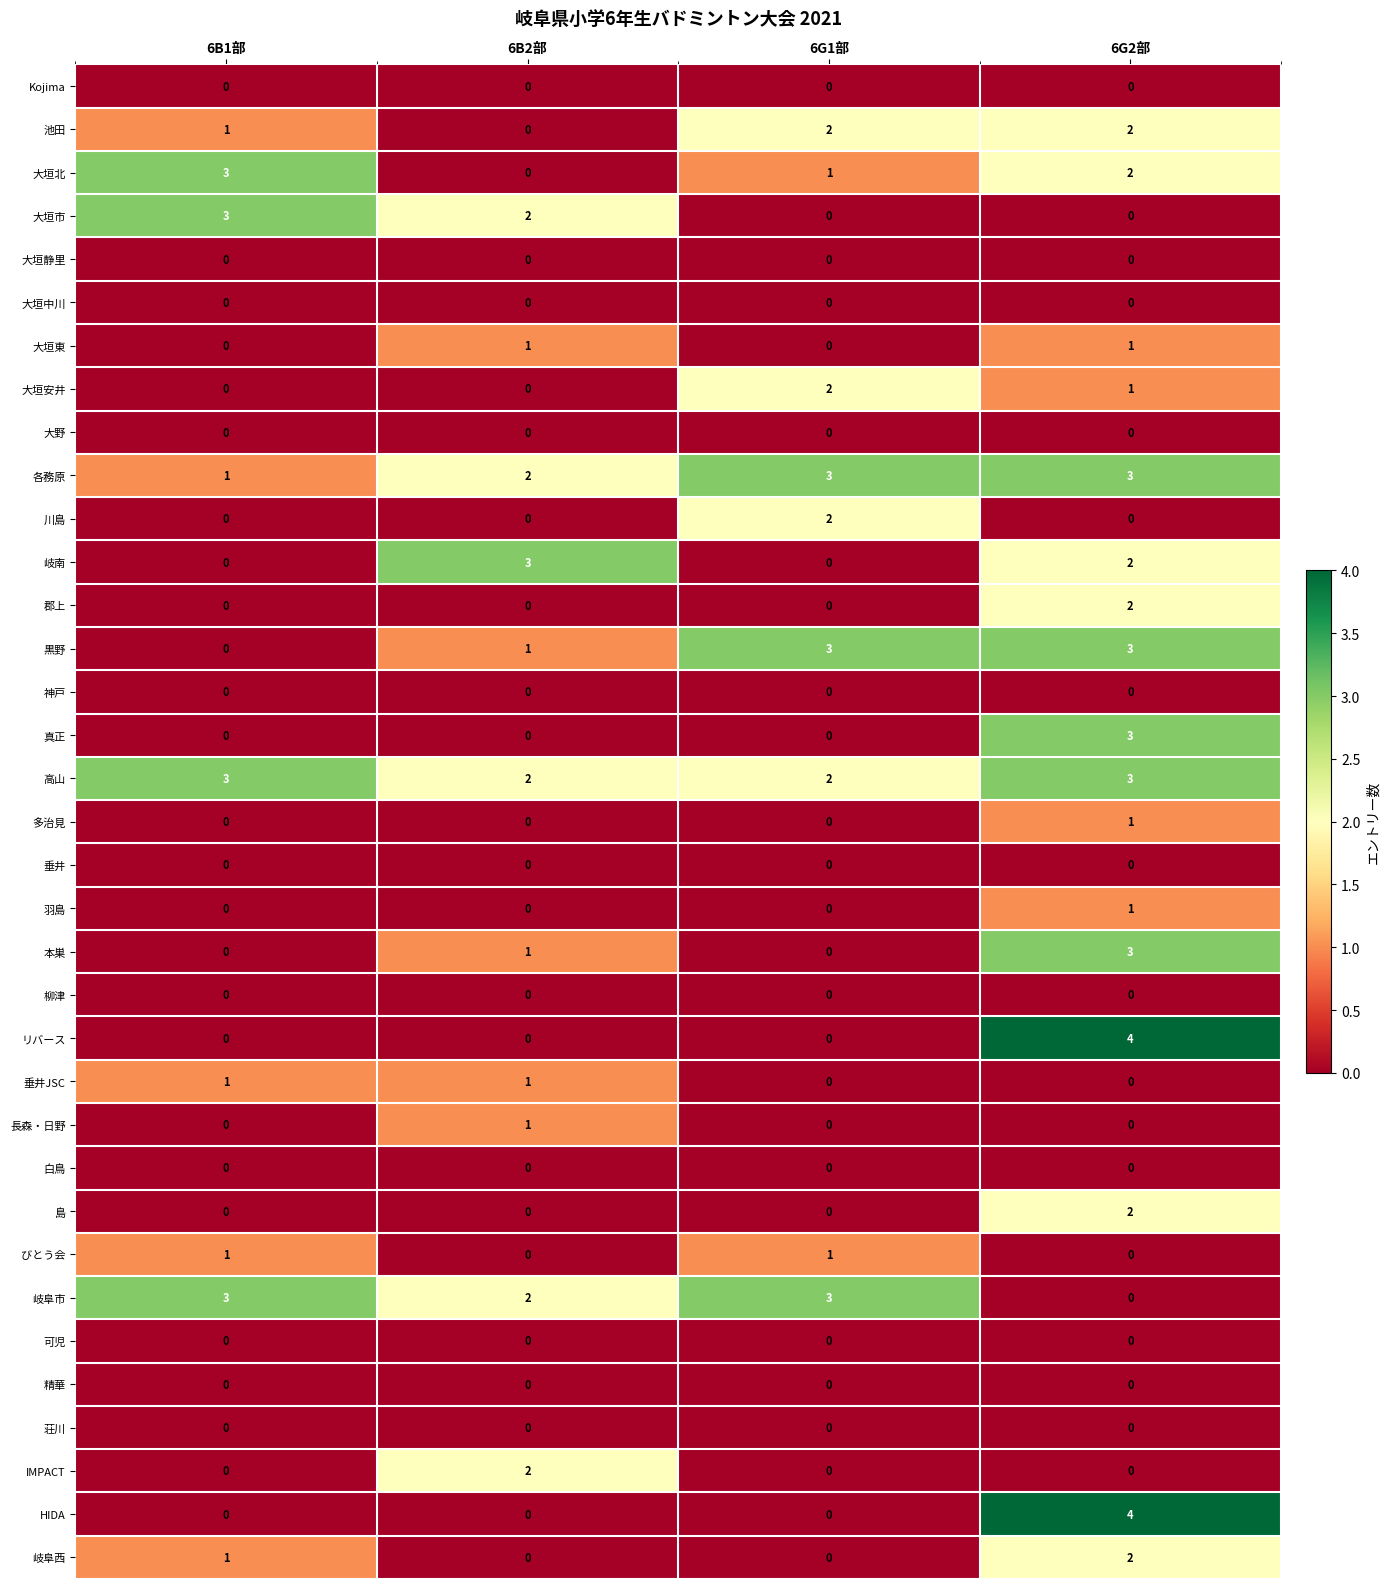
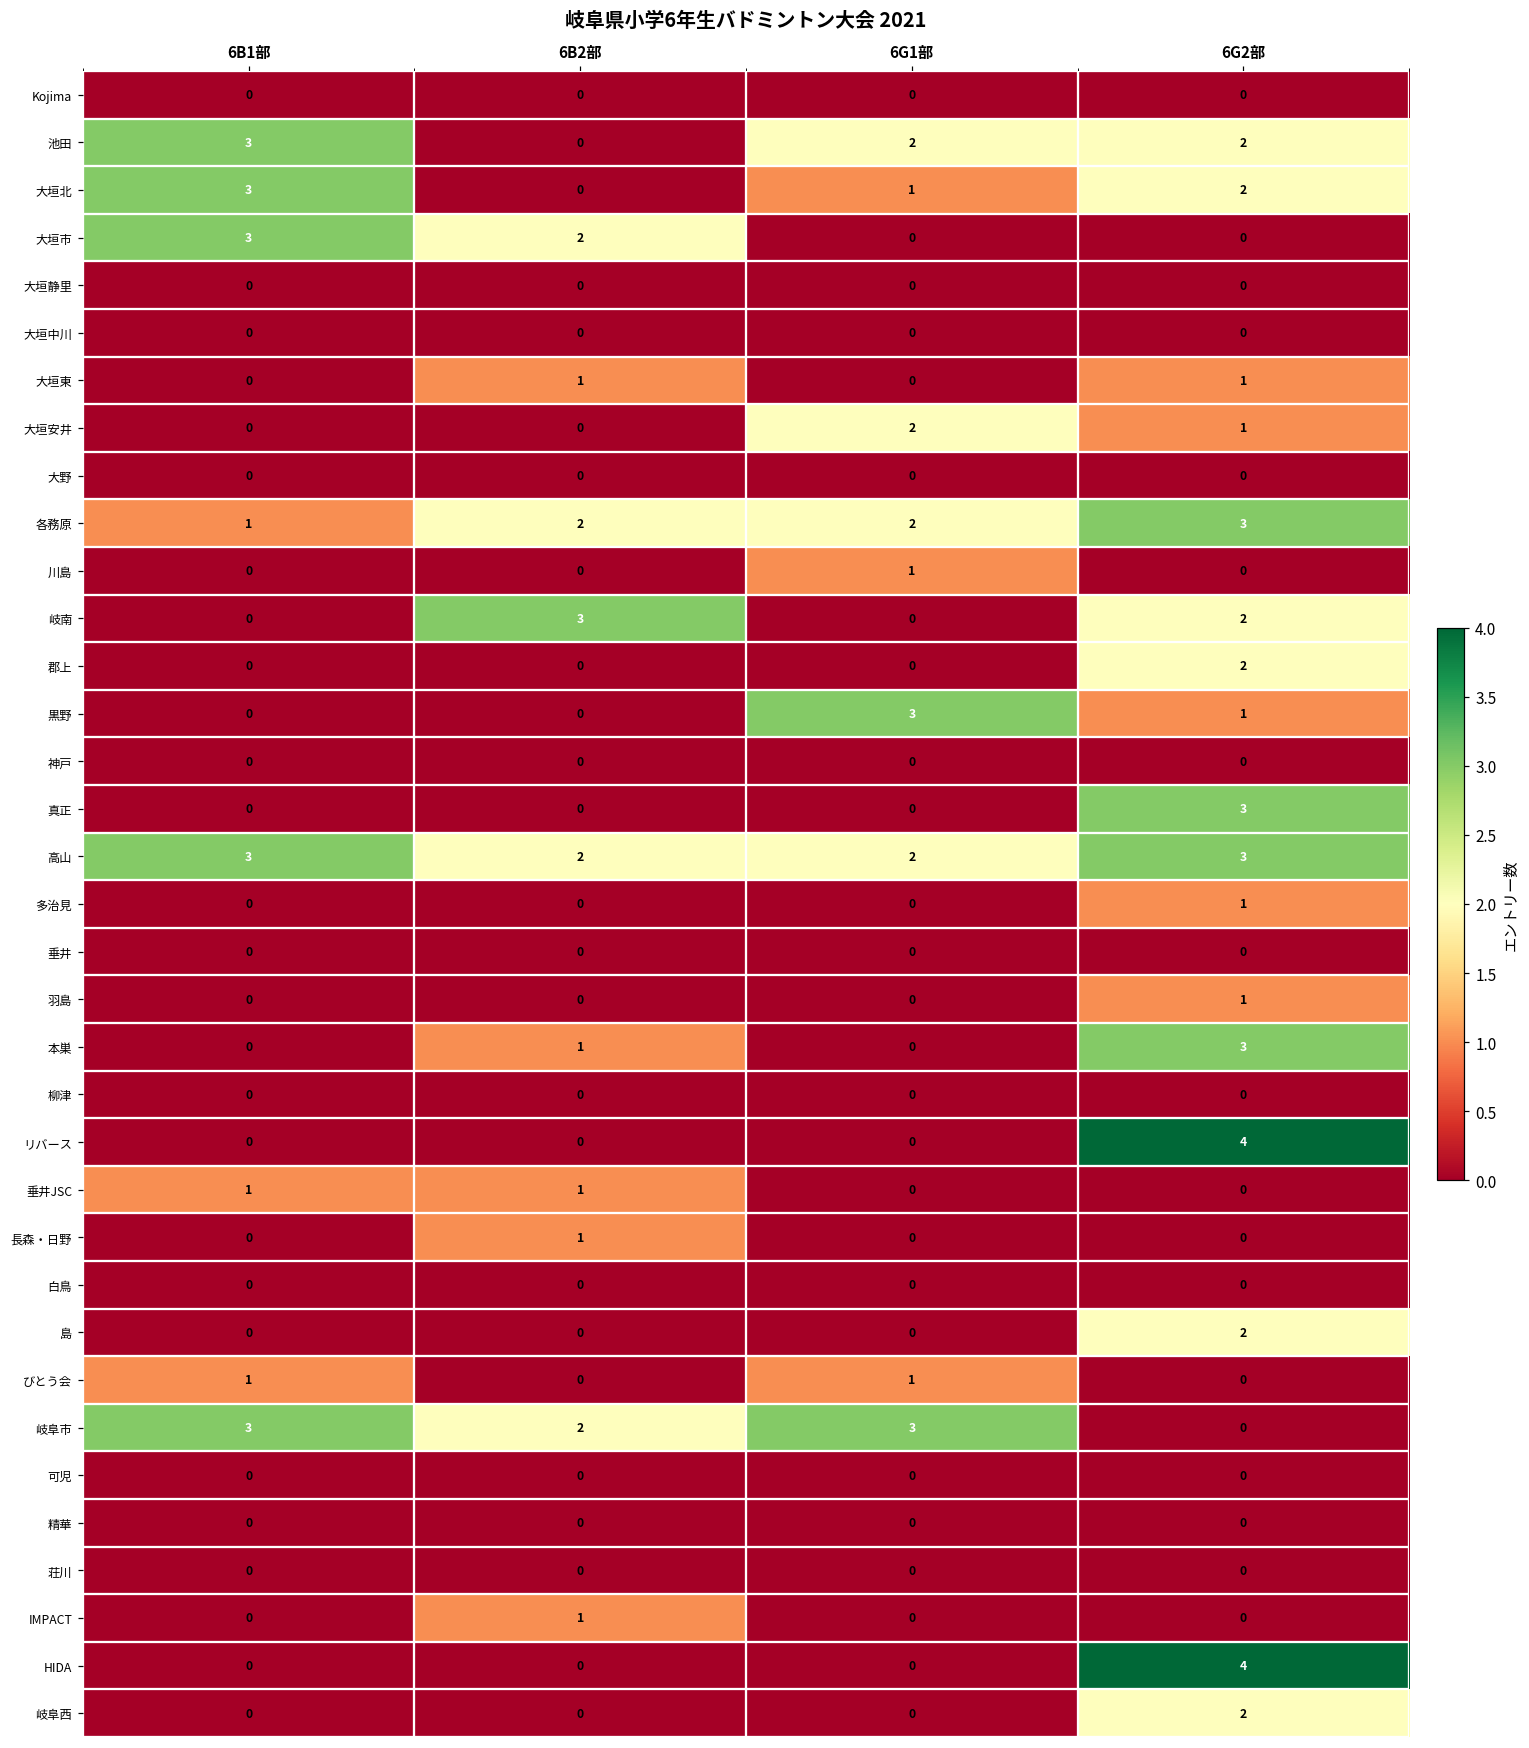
池田, 6B1部: 1 -> 3
各務原, 6G1部: 3 -> 2
川島, 6G1部: 2 -> 1
黒野, 6B2部: 1 -> 0
黒野, 6G2部: 3 -> 1
IMPACT, 6B2部: 2 -> 1
岐阜西, 6B1部: 1 -> 0
